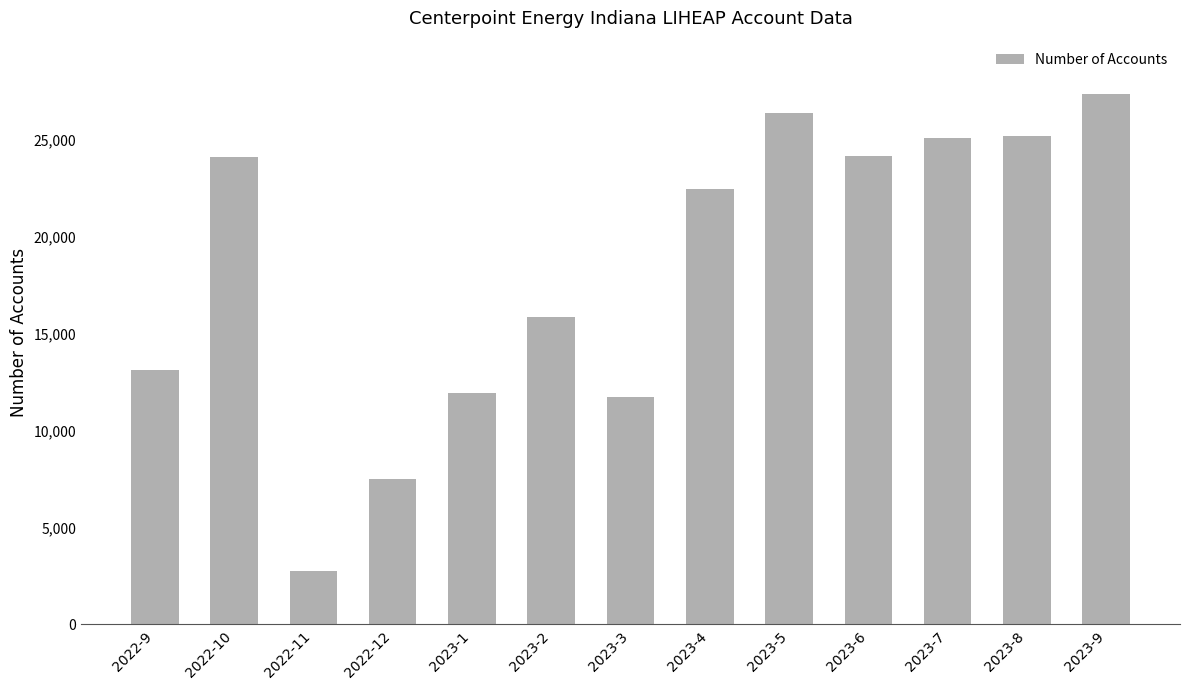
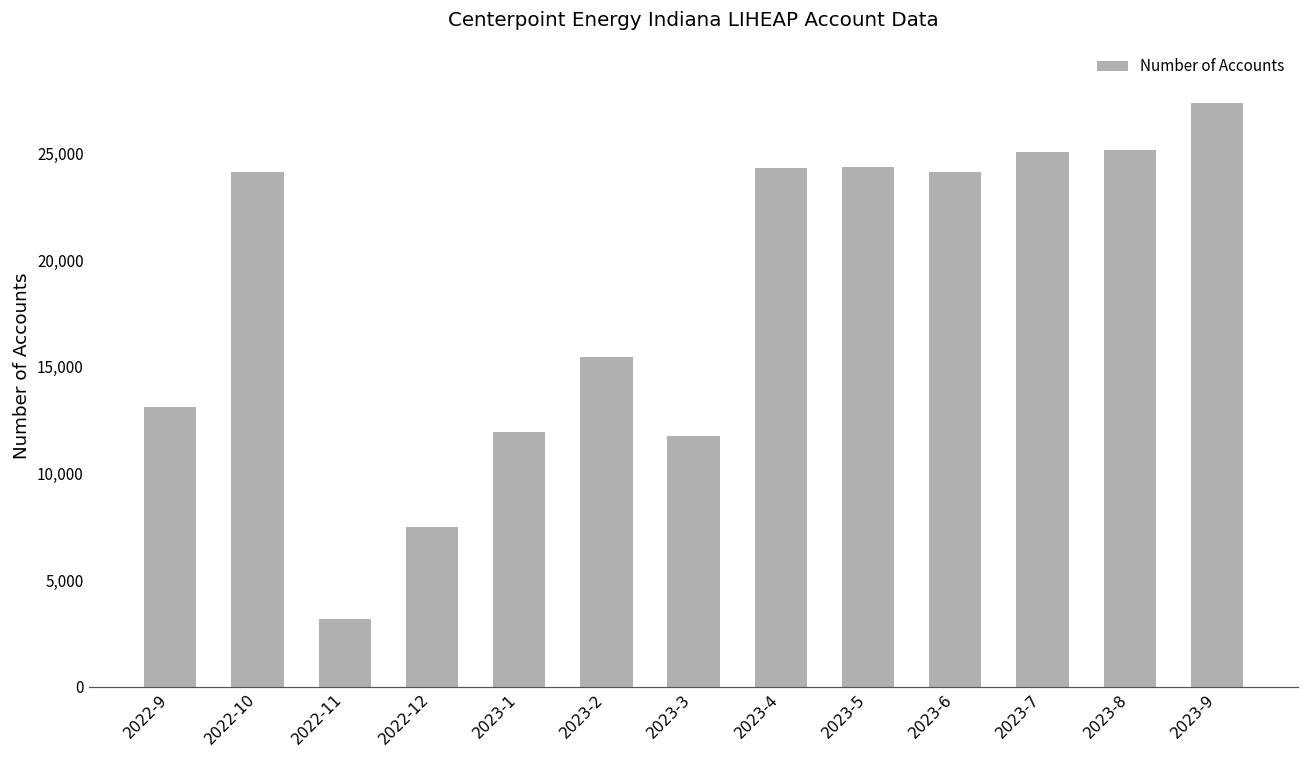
2022-11: 2,700 -> 3,200
2023-2: 15,900 -> 15,400
2023-4: 22,400 -> 24,300
2023-5: 26,400 -> 24,300
